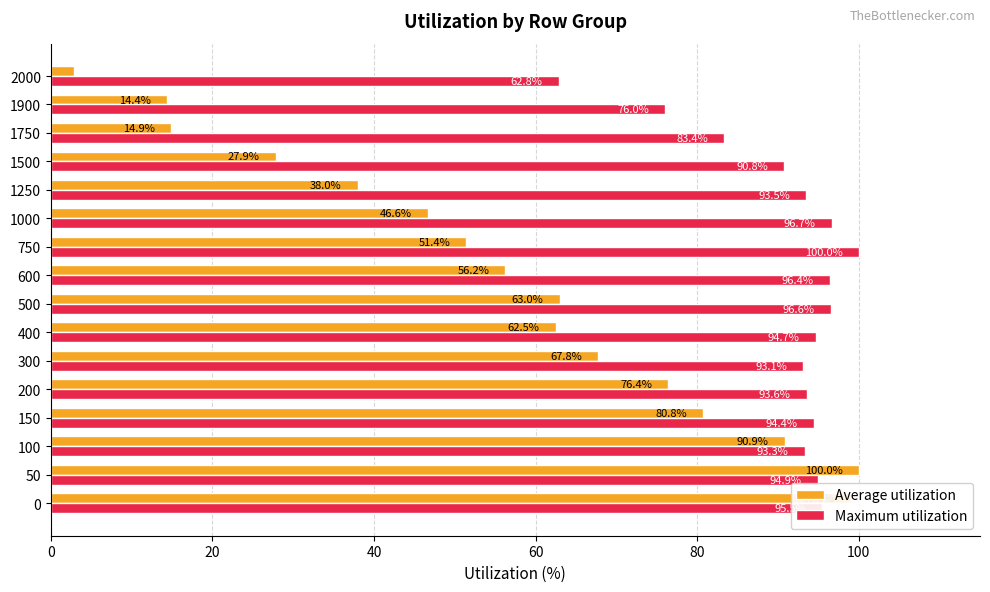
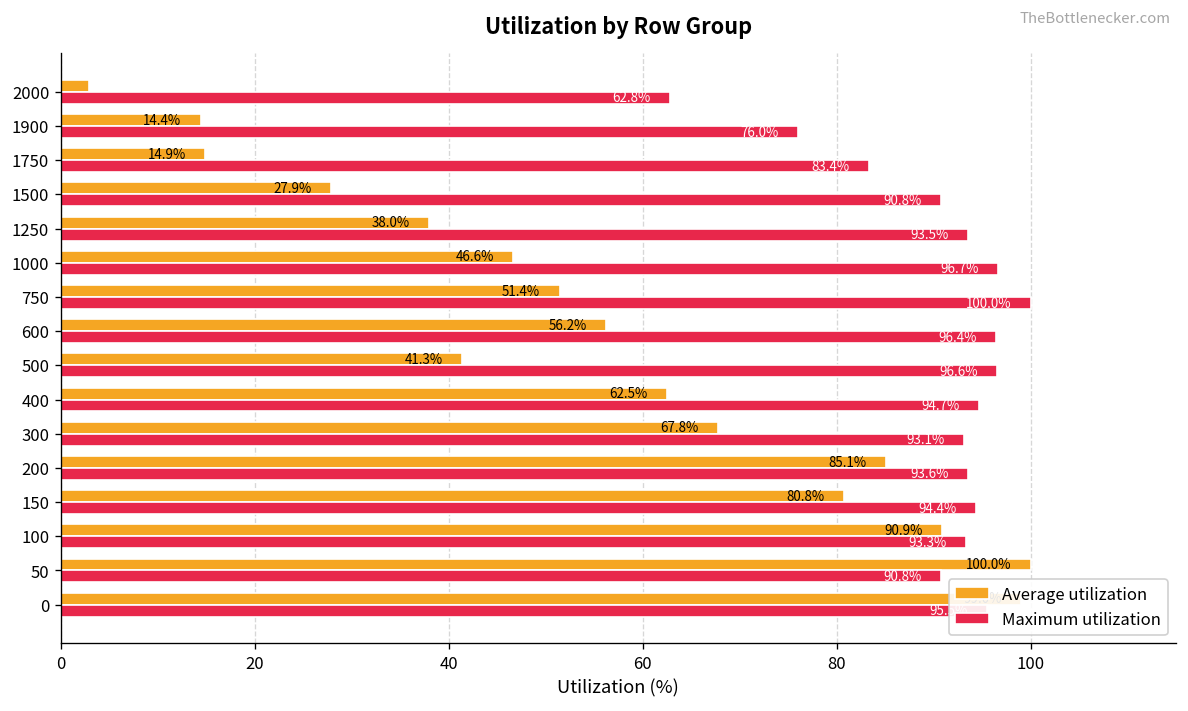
Average utilization, 500: 63.0% -> 41.3%
Average utilization, 200: 76.4% -> 85.1%
Maximum utilization, 50: 94.9% -> 90.8%
